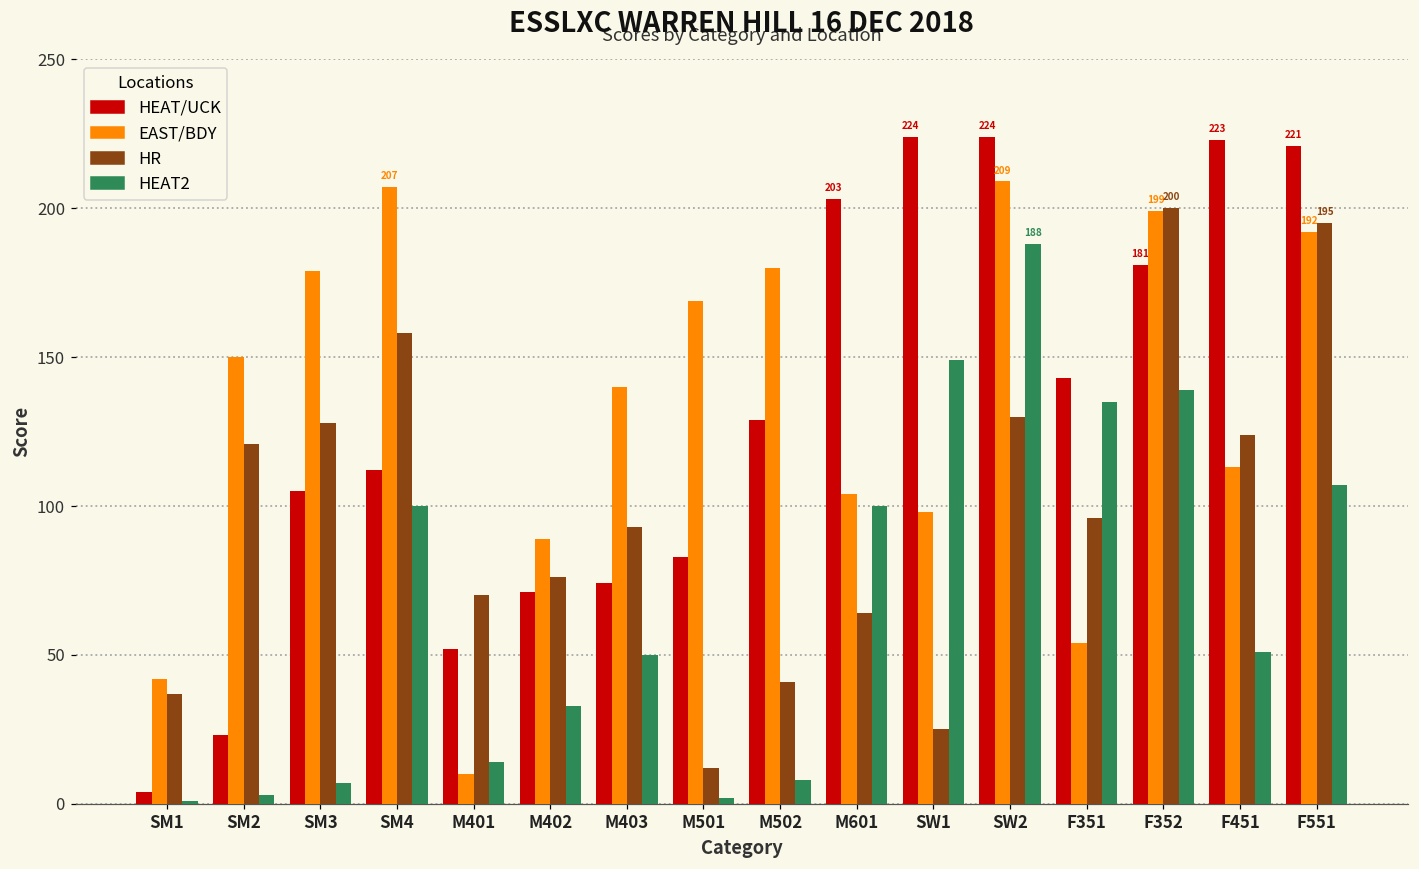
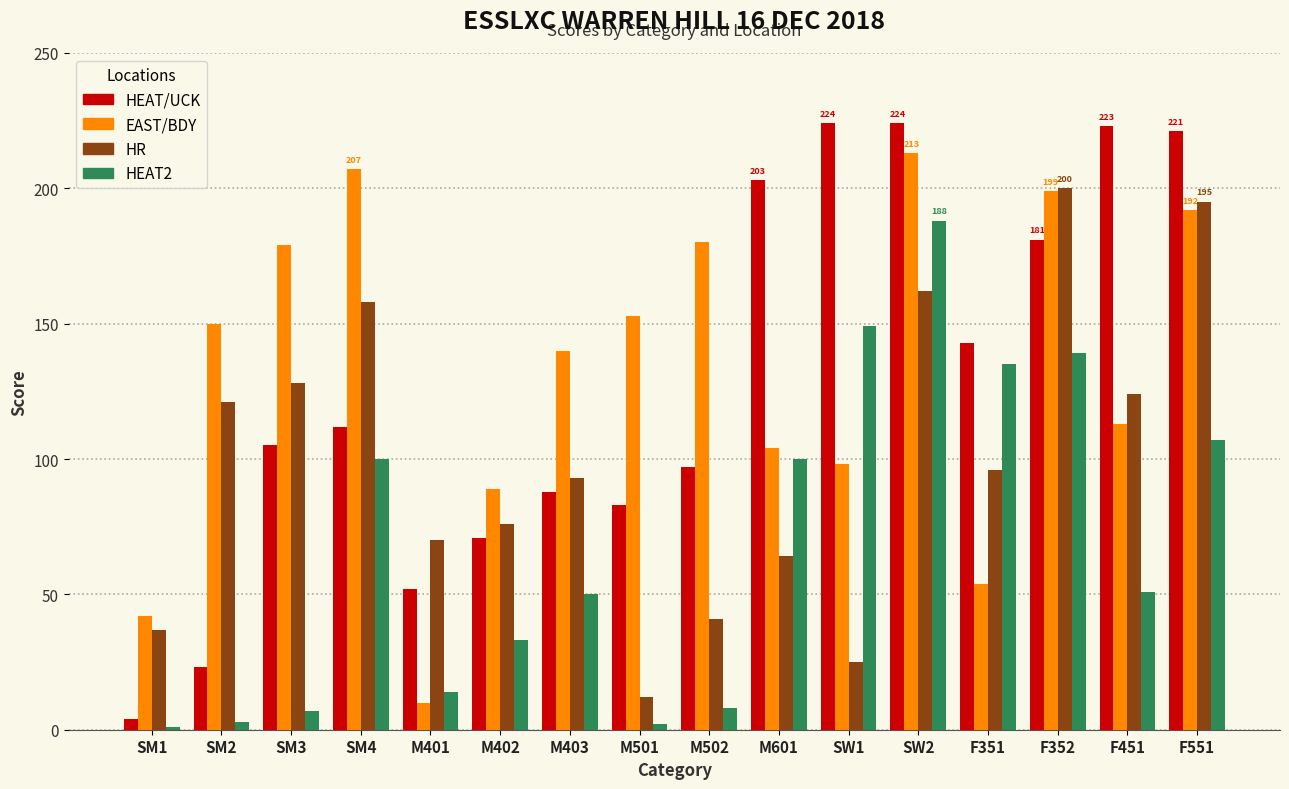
HEAT/UCK, M403: 74 -> 88
EAST/BDY, M501: 169 -> 153
HEAT/UCK, M502: 129 -> 97
EAST/BDY, SW2: 209 -> 213
HR, SW2: 130 -> 162
